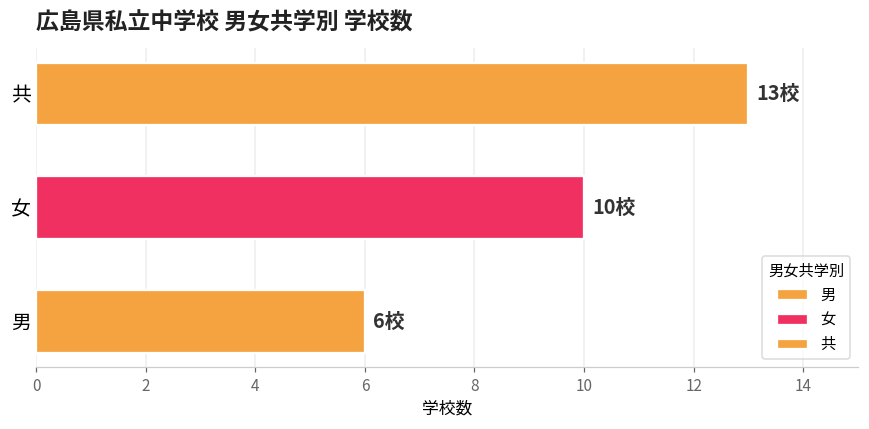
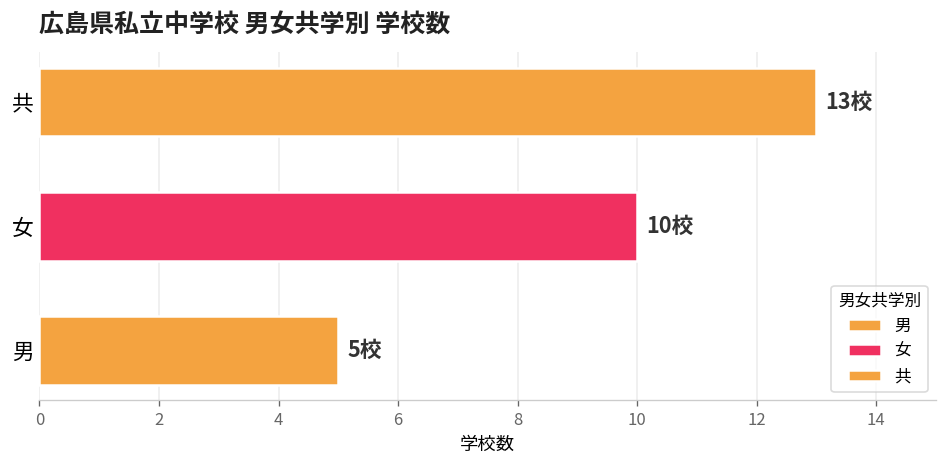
男: 6校 -> 5校
